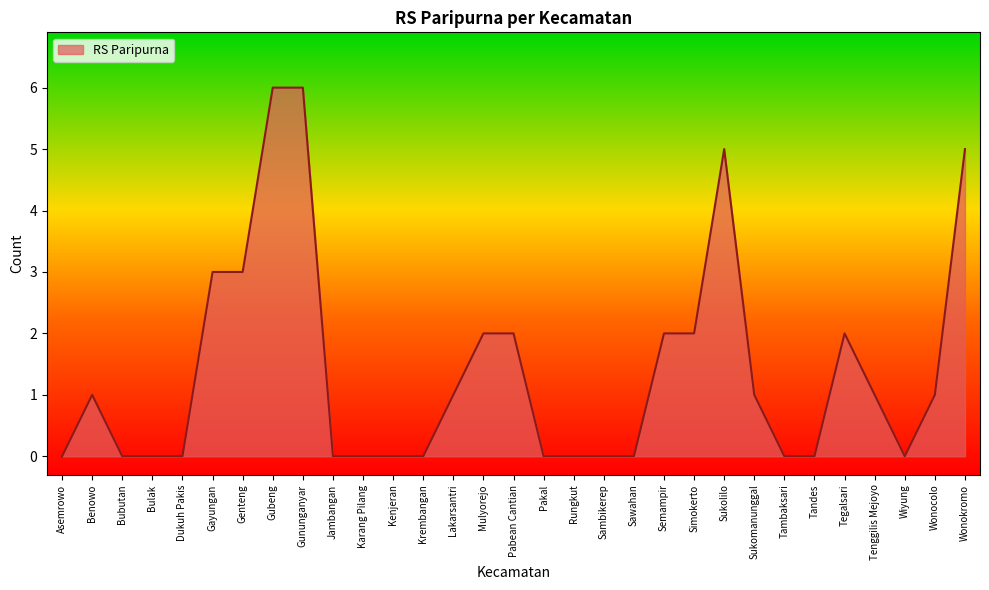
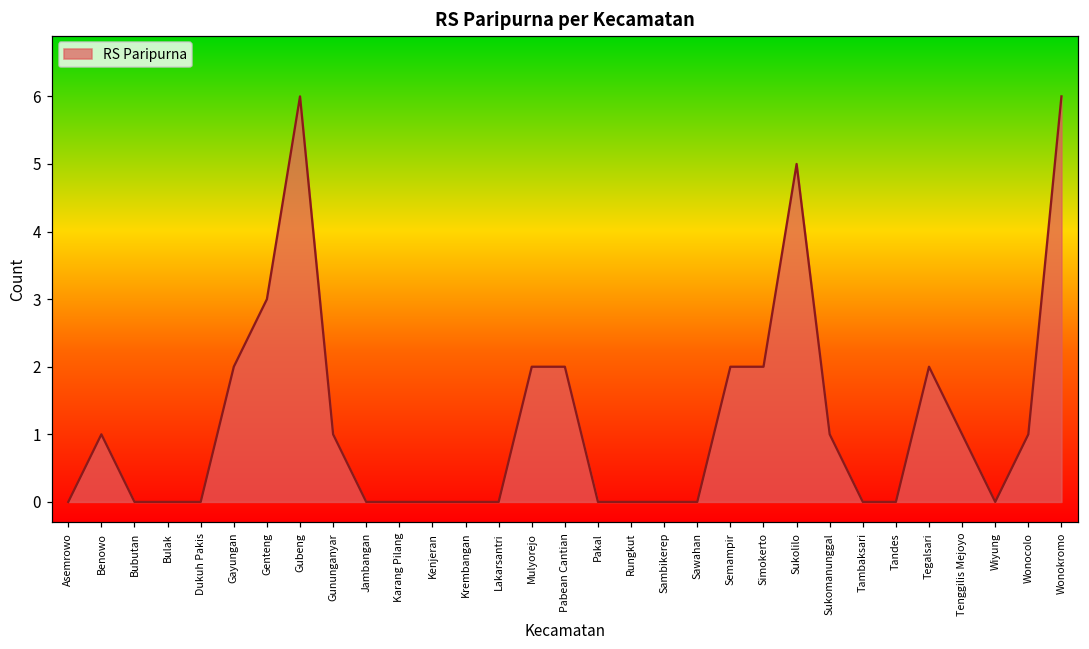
Gayungan: 3 -> 2
Gununganyar: 6 -> 1
Lakarsantri: 1 -> 0
Wonokromo: 5 -> 6
